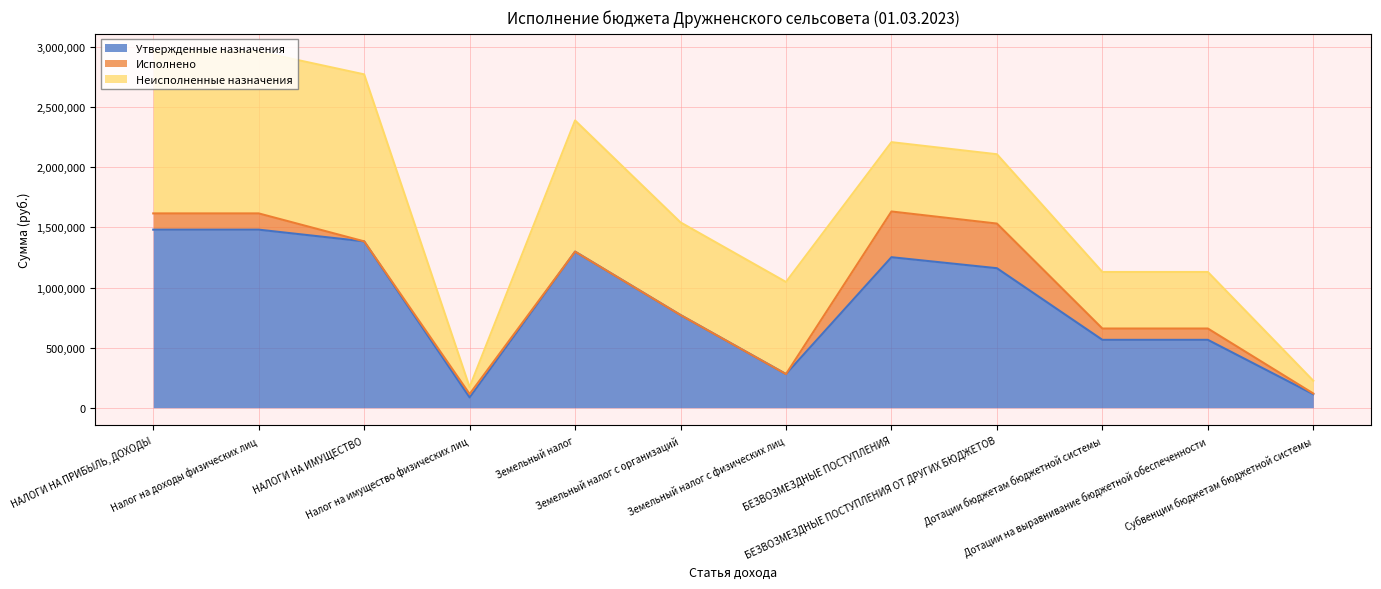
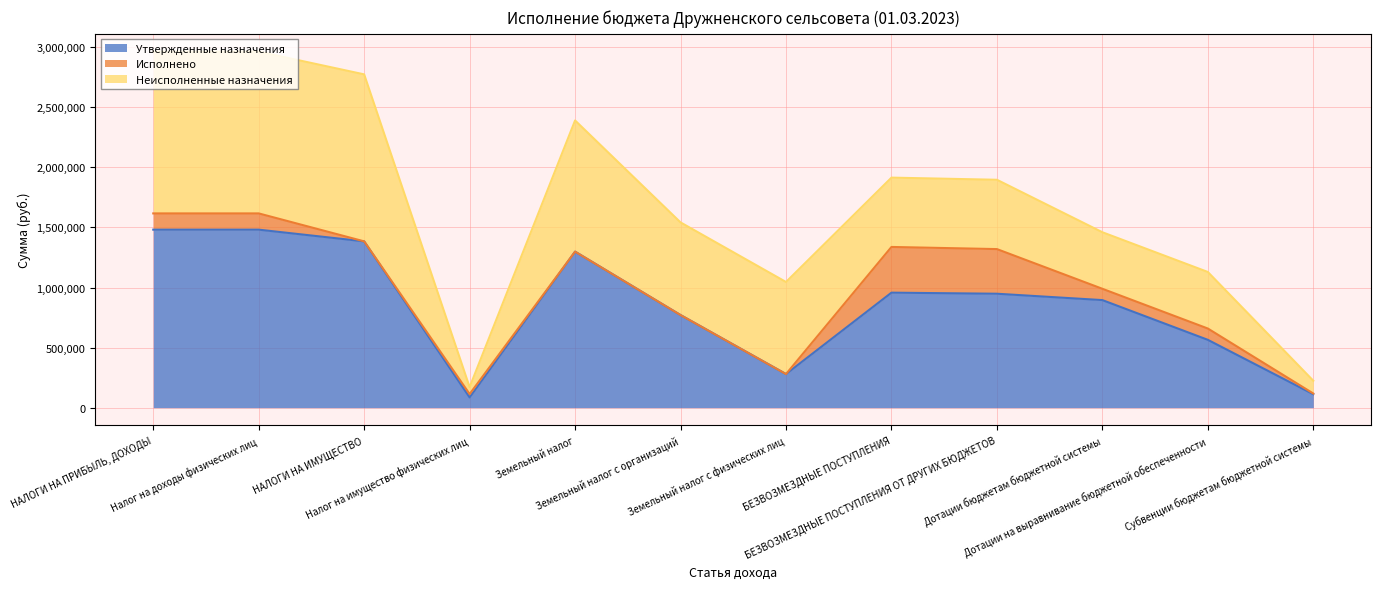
Утвержденные назначения, БЕЗВОЗМЕЗДНЫЕ ПОСТУПЛЕНИЯ: 1,250,000 -> 960,000
Утвержденные назначения, БЕЗВОЗМЕЗДНЫЕ ПОСТУПЛЕНИЯ ОТ ДРУГИХ БЮДЖЕТОВ: 1,160,000 -> 950,000
Утвержденные назначения, Дотации бюджетам бюджетной системы: 560,000 -> 900,000
